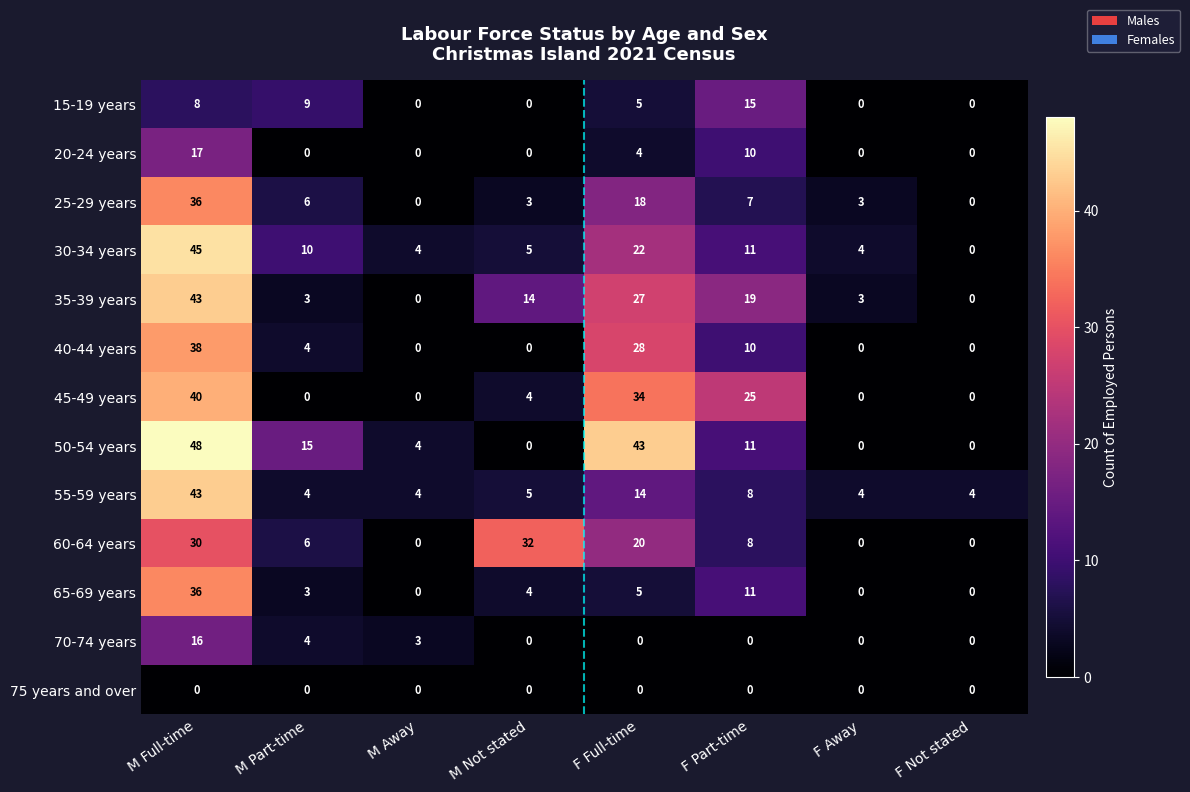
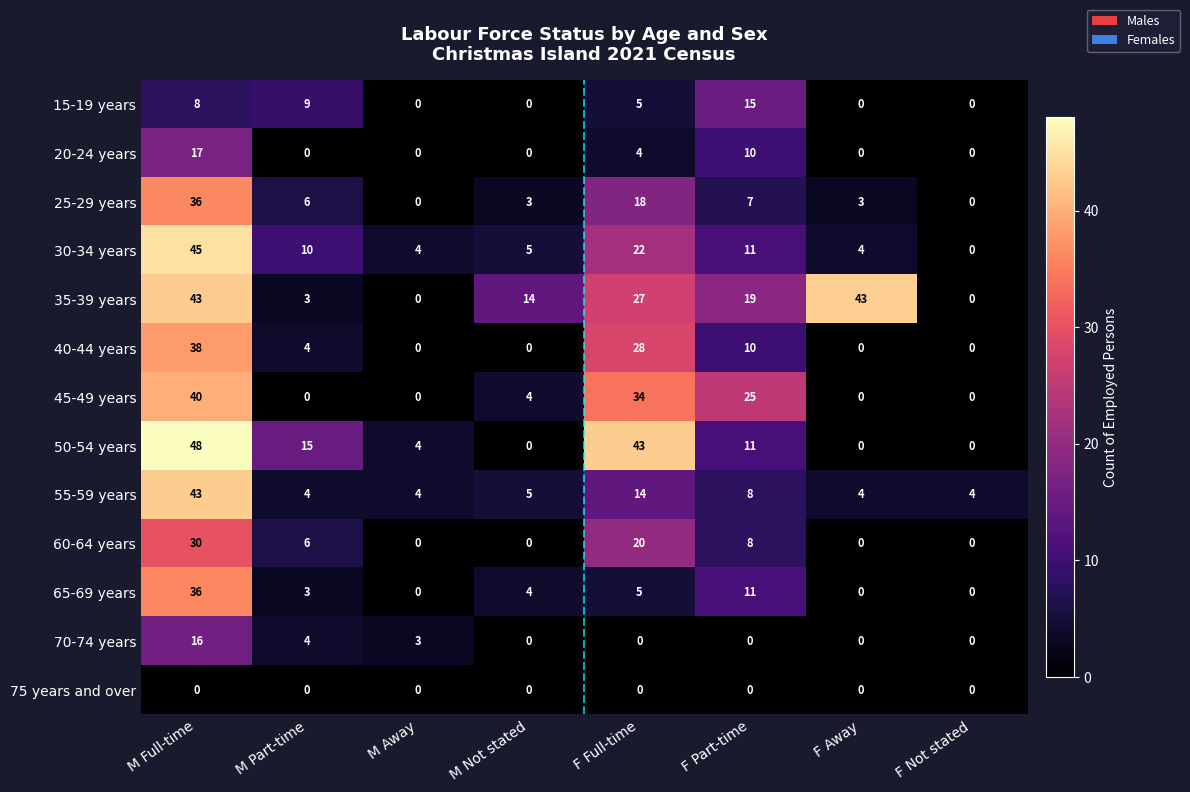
35-39 years, F Away: 3 -> 43
60-64 years, M Not stated: 32 -> 0
